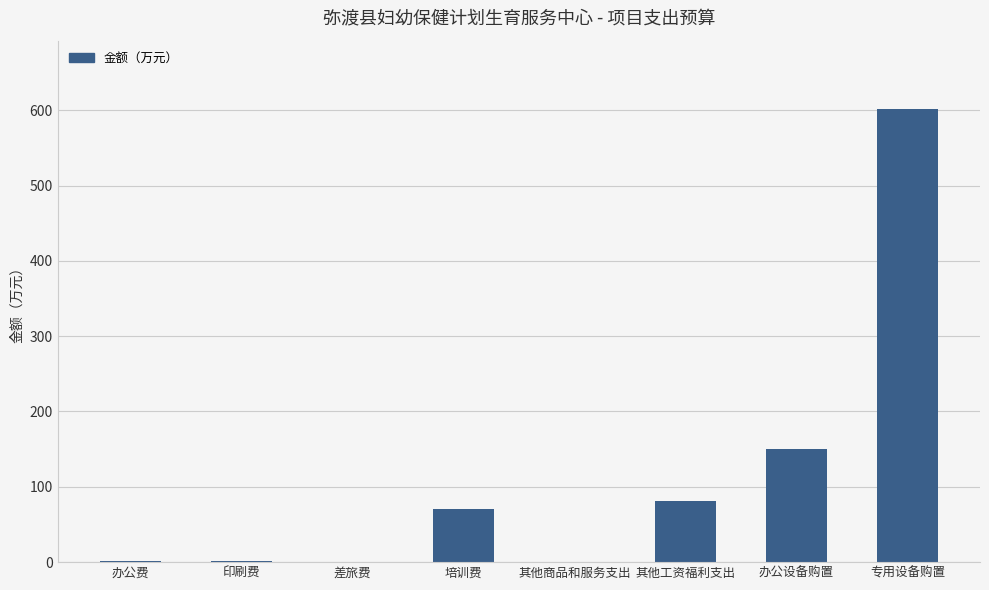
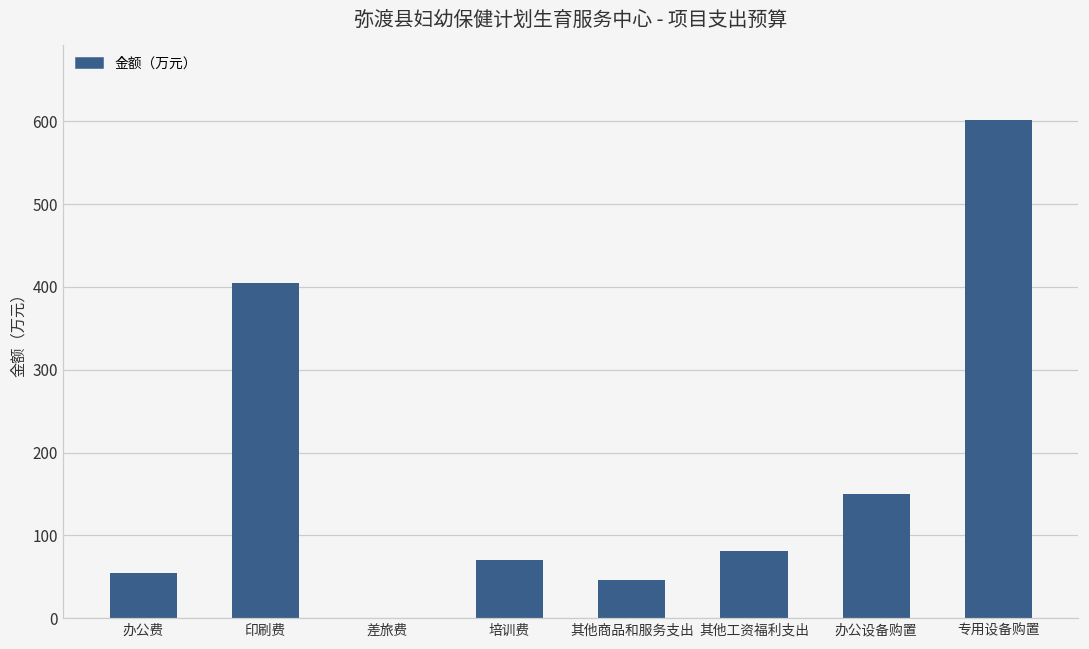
办公费: 0 -> 60
印刷费: 0 -> 400
其他商品和服务支出: 0 -> 50
